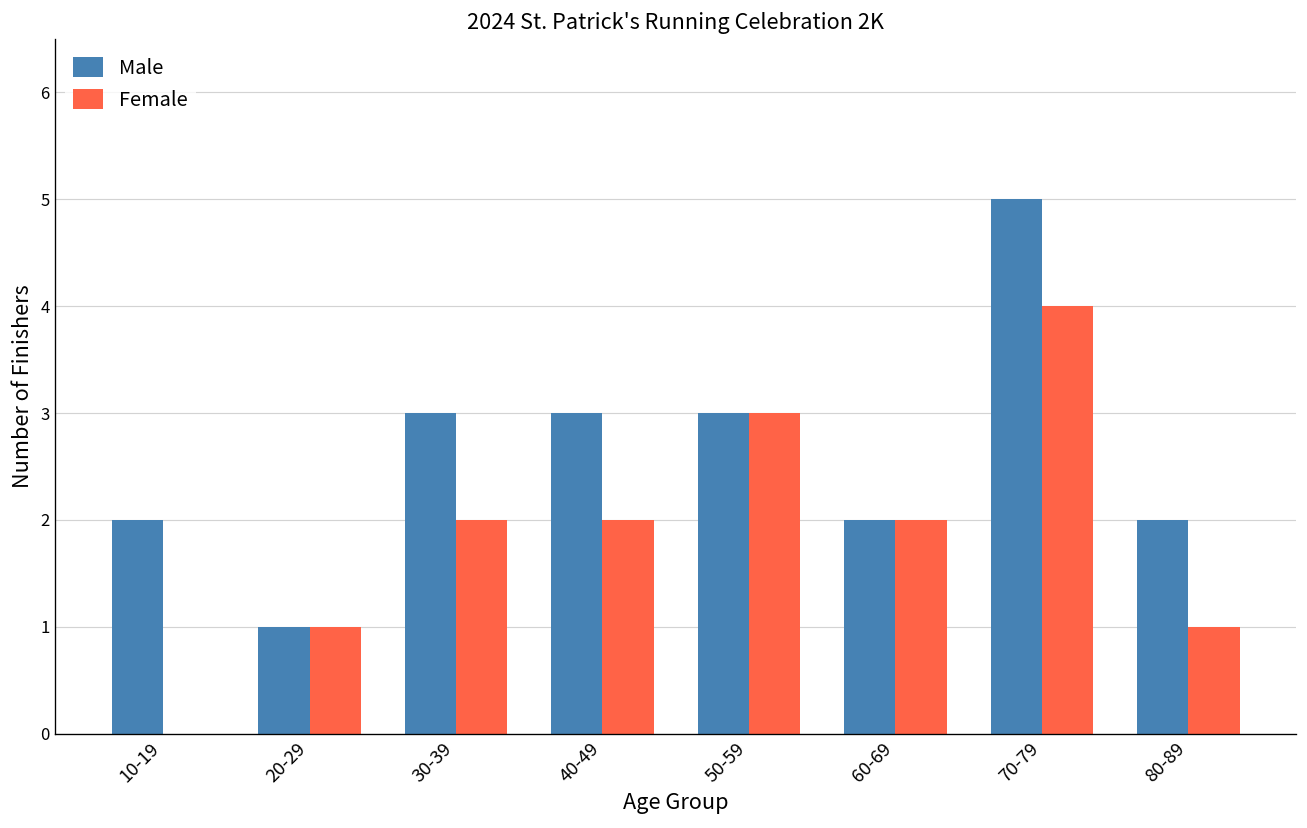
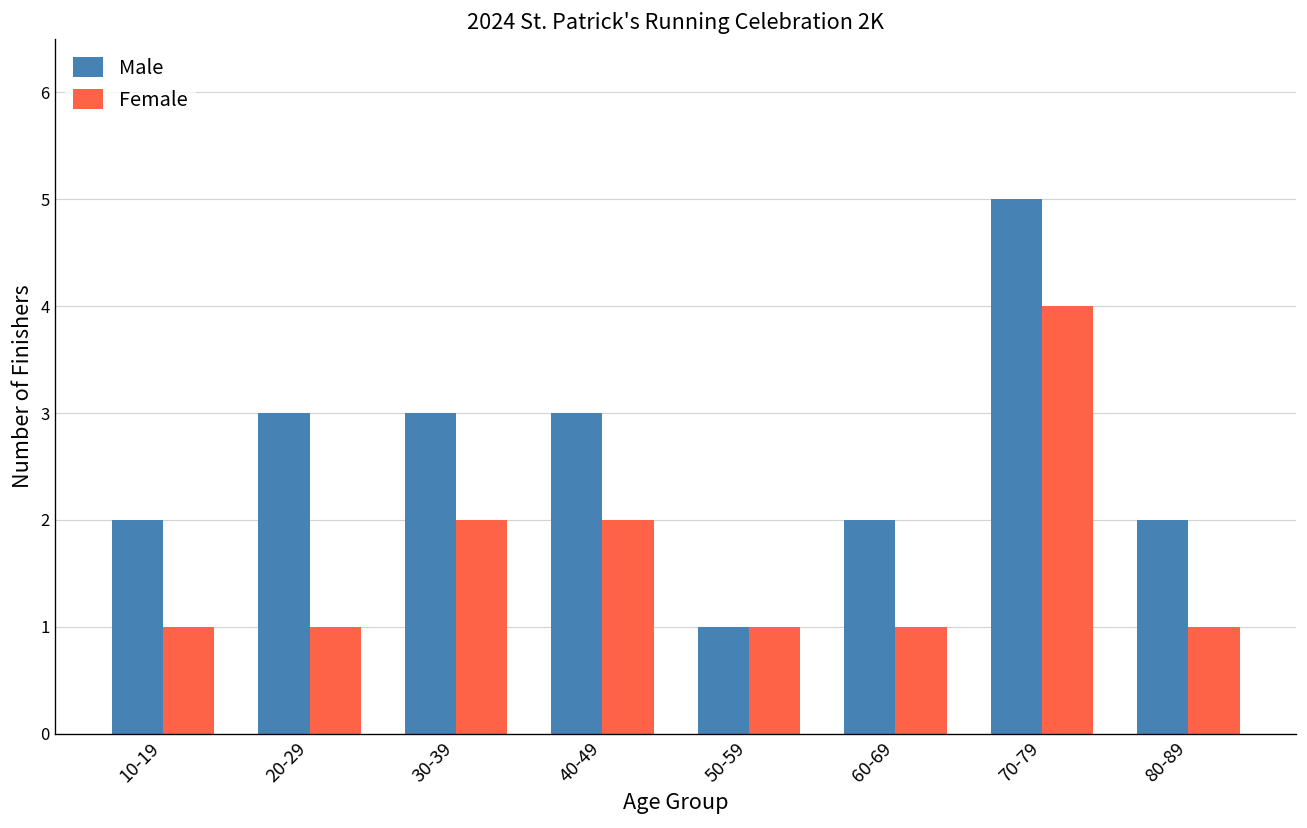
Female, 10-19: 0 -> 1
Male, 20-29: 1 -> 3
Male, 50-59: 3 -> 1
Female, 50-59: 3 -> 1
Female, 60-69: 2 -> 1
